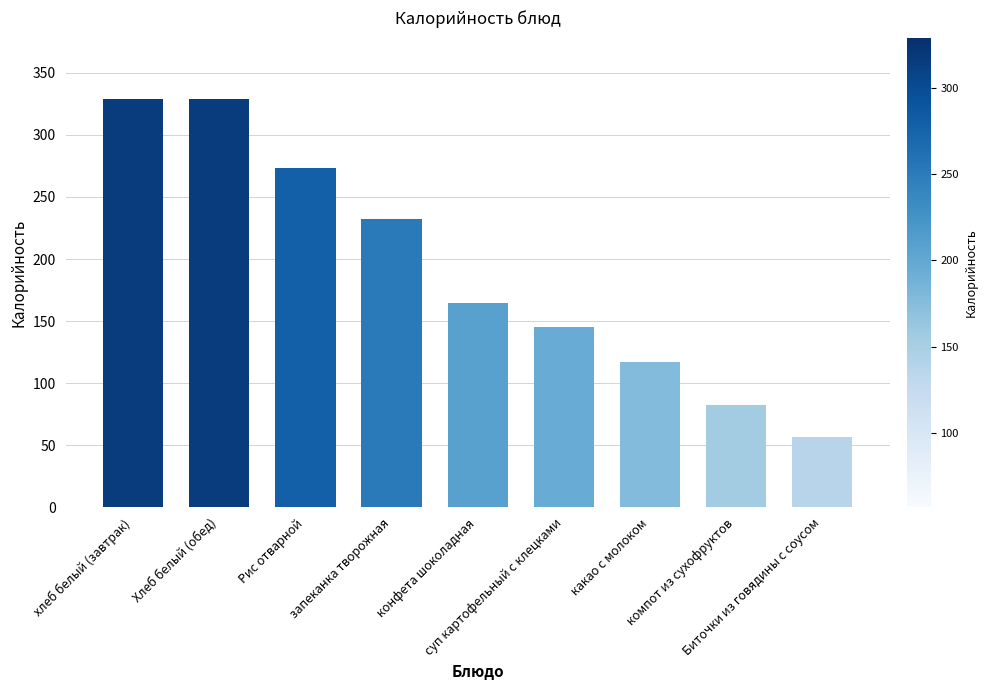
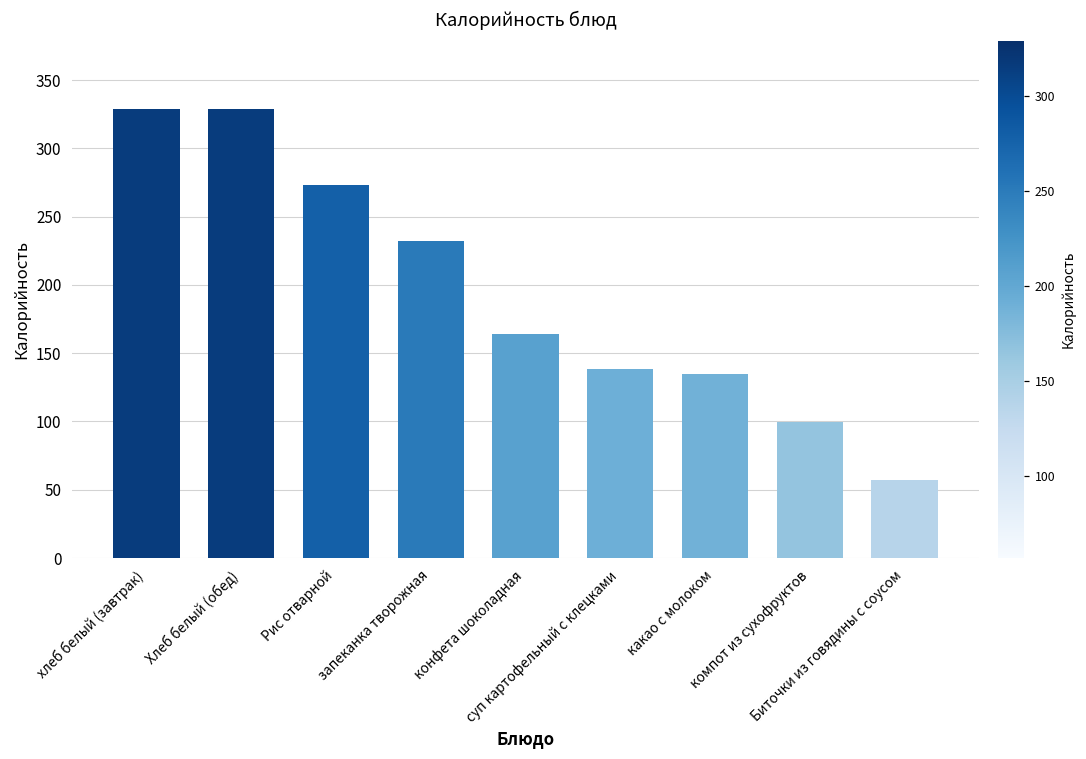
суп картофельный с клецками: 145 -> 138
какао с молоком: 117 -> 135
компот из сухофруктов: 83 -> 100
